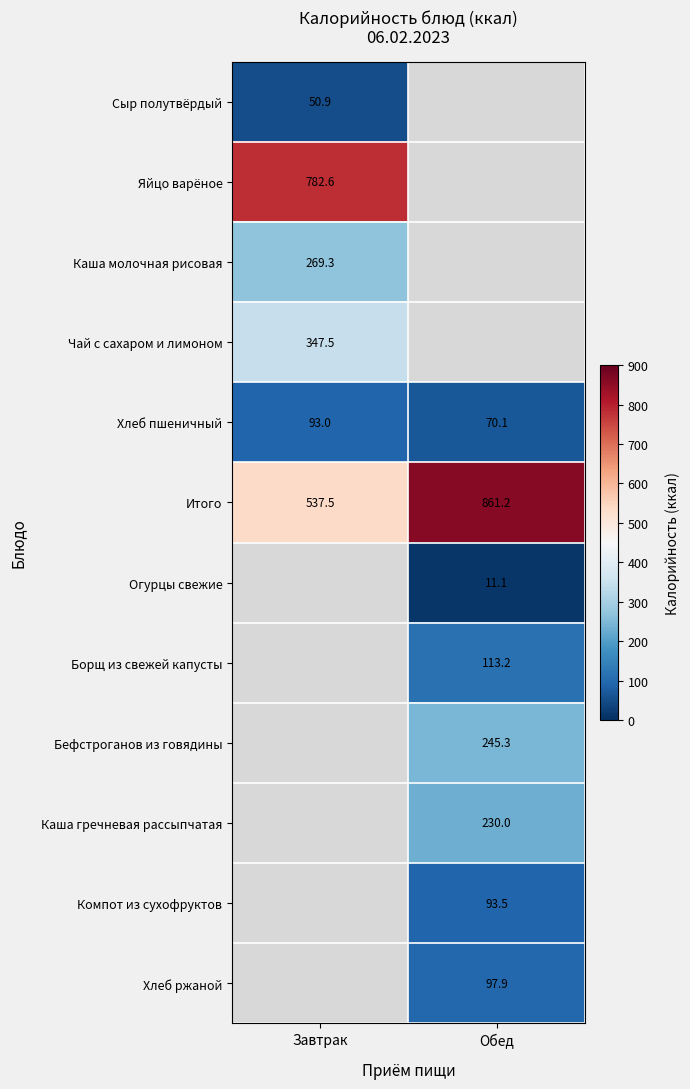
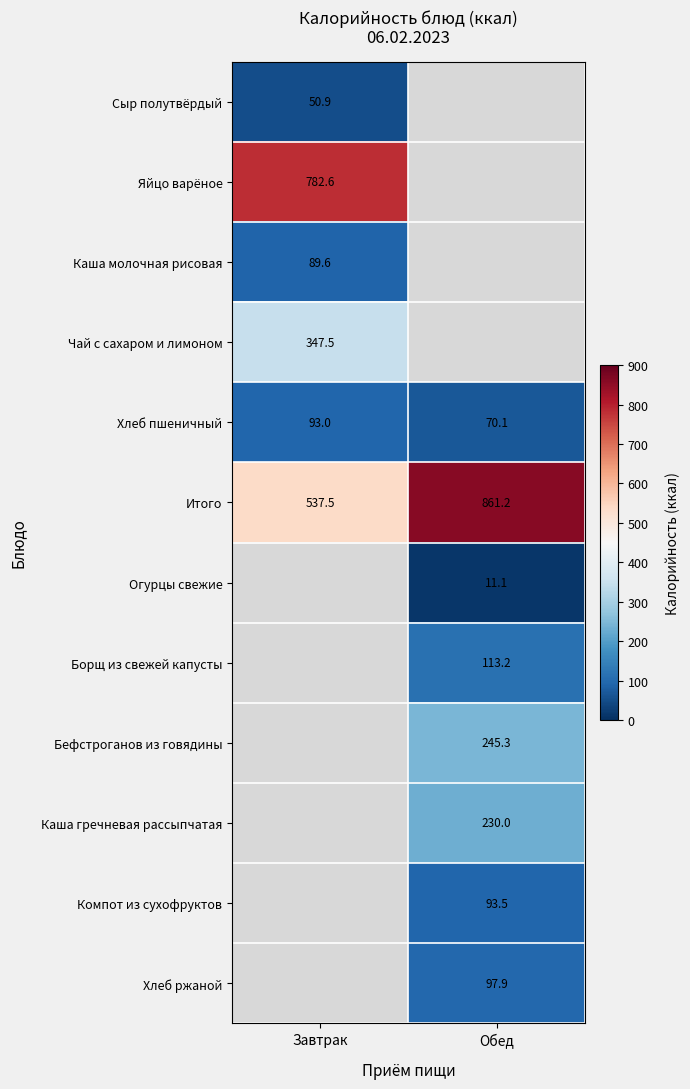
Каша молочная рисовая, Завтрак: 269.3 -> 89.6
